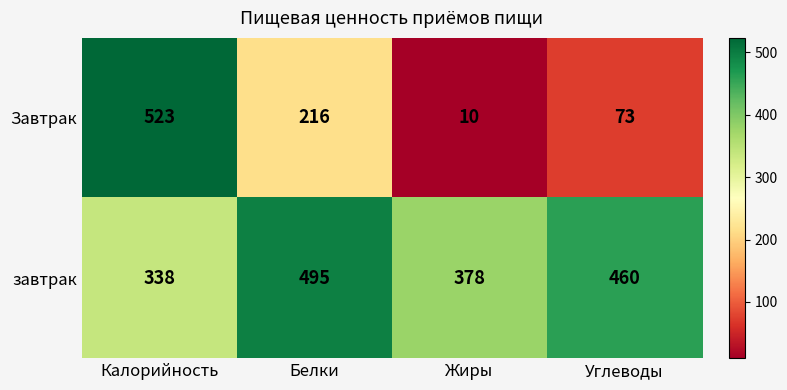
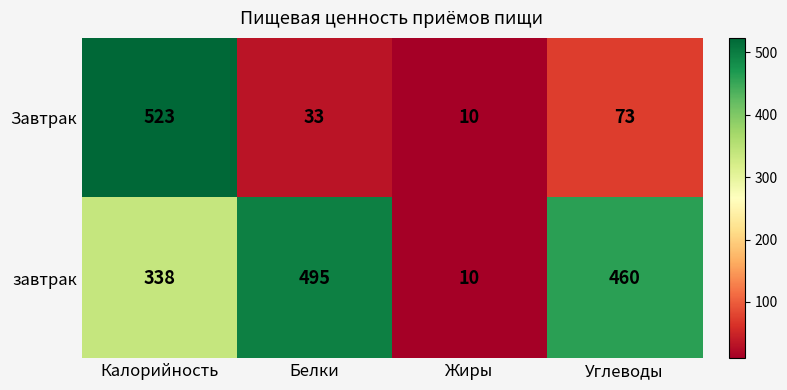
Завтрак, Белки: 216 -> 33
завтрак, Жиры: 378 -> 10
